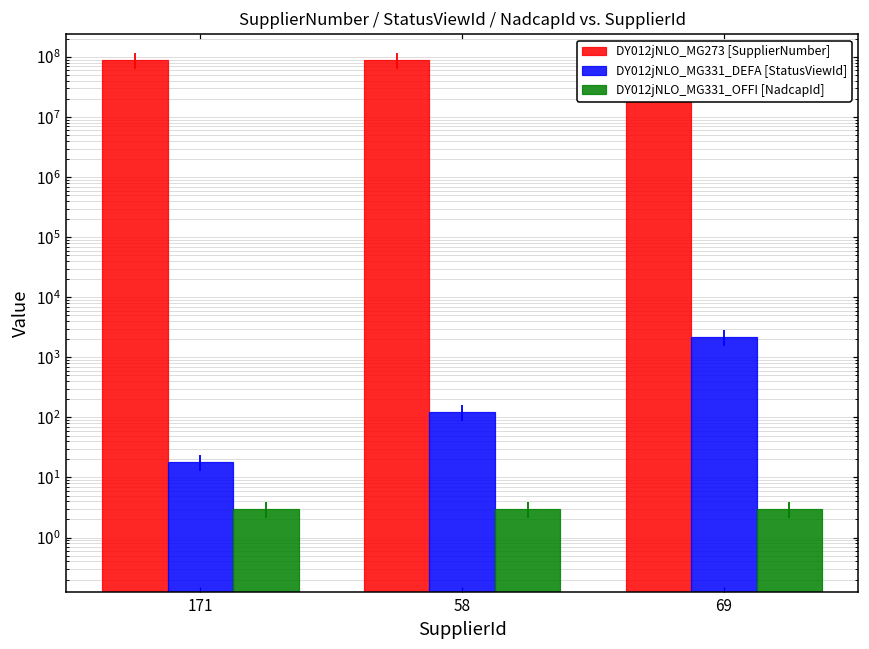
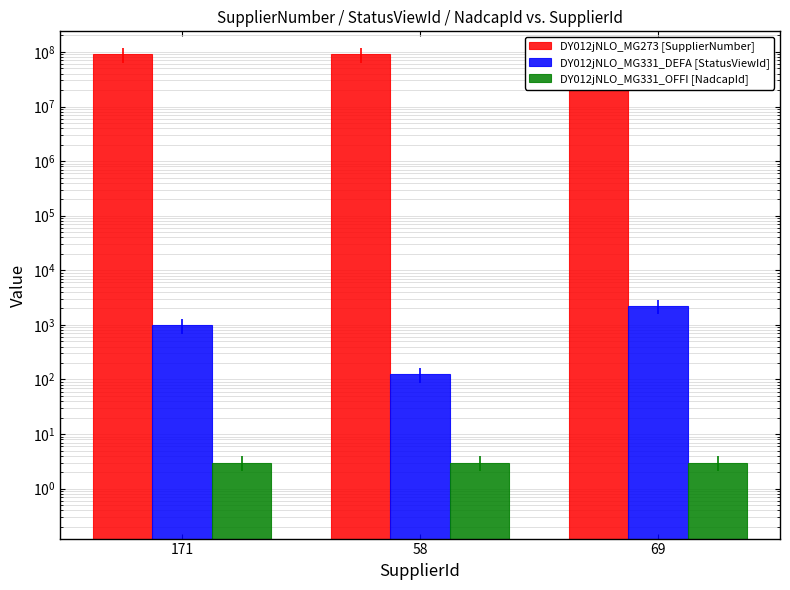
DY012jNLO_MG331_DEFA [StatusViewId], 171: 18 -> 1000
